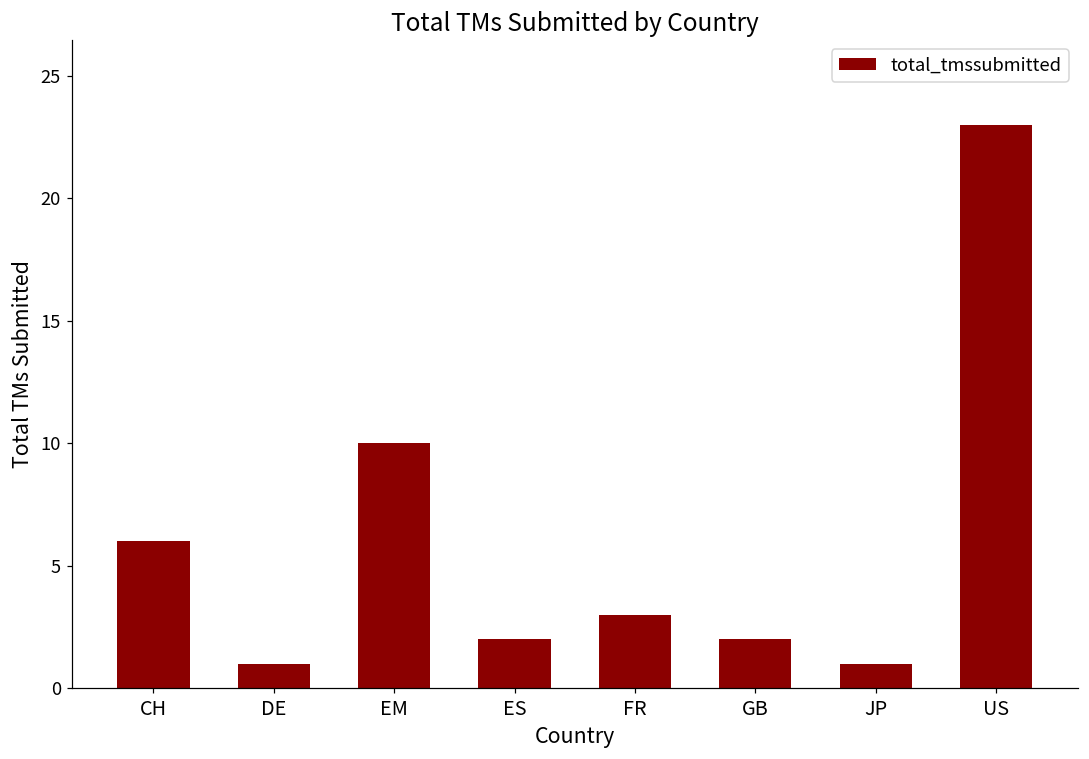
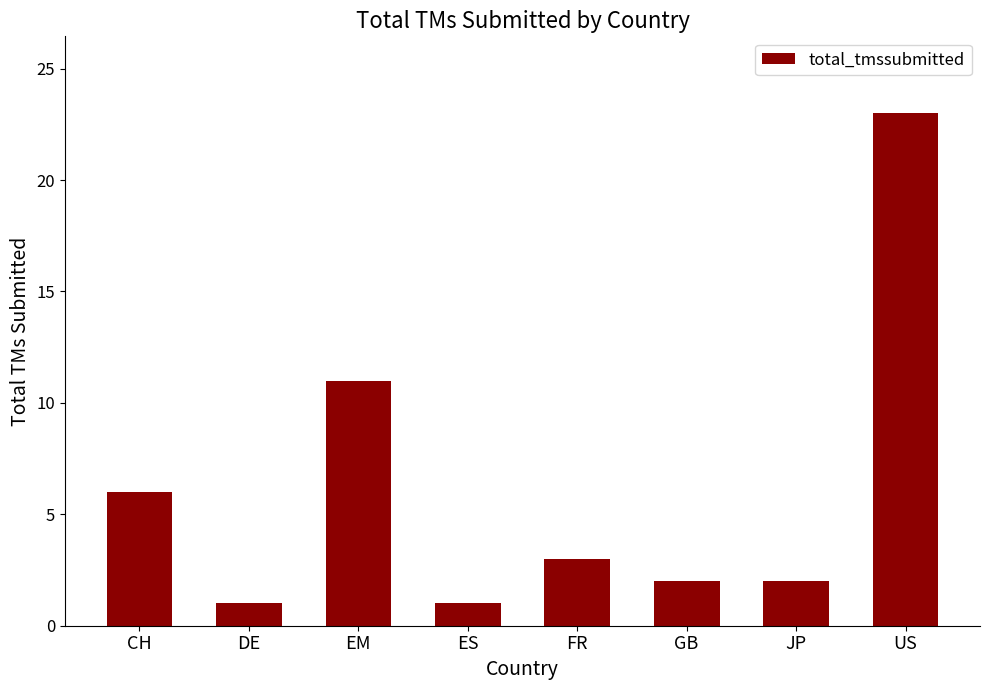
EM: 10 -> 11
ES: 2 -> 1
JP: 1 -> 2
